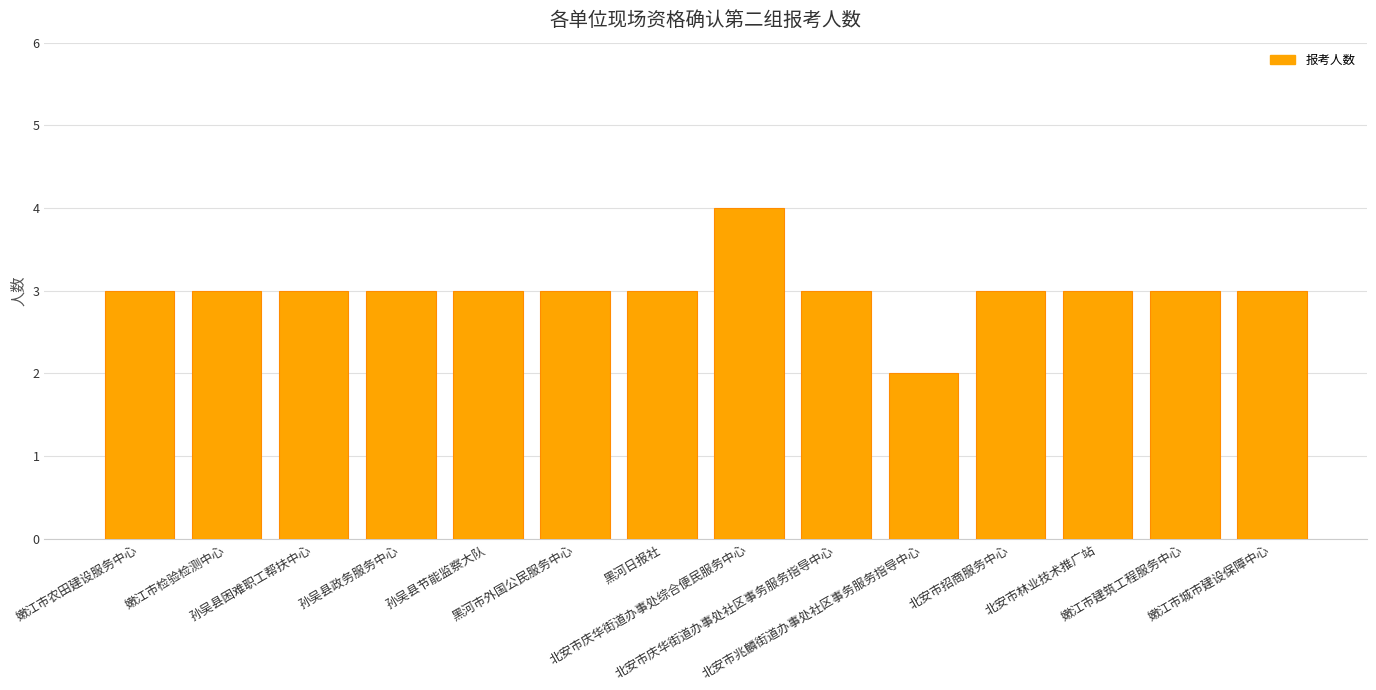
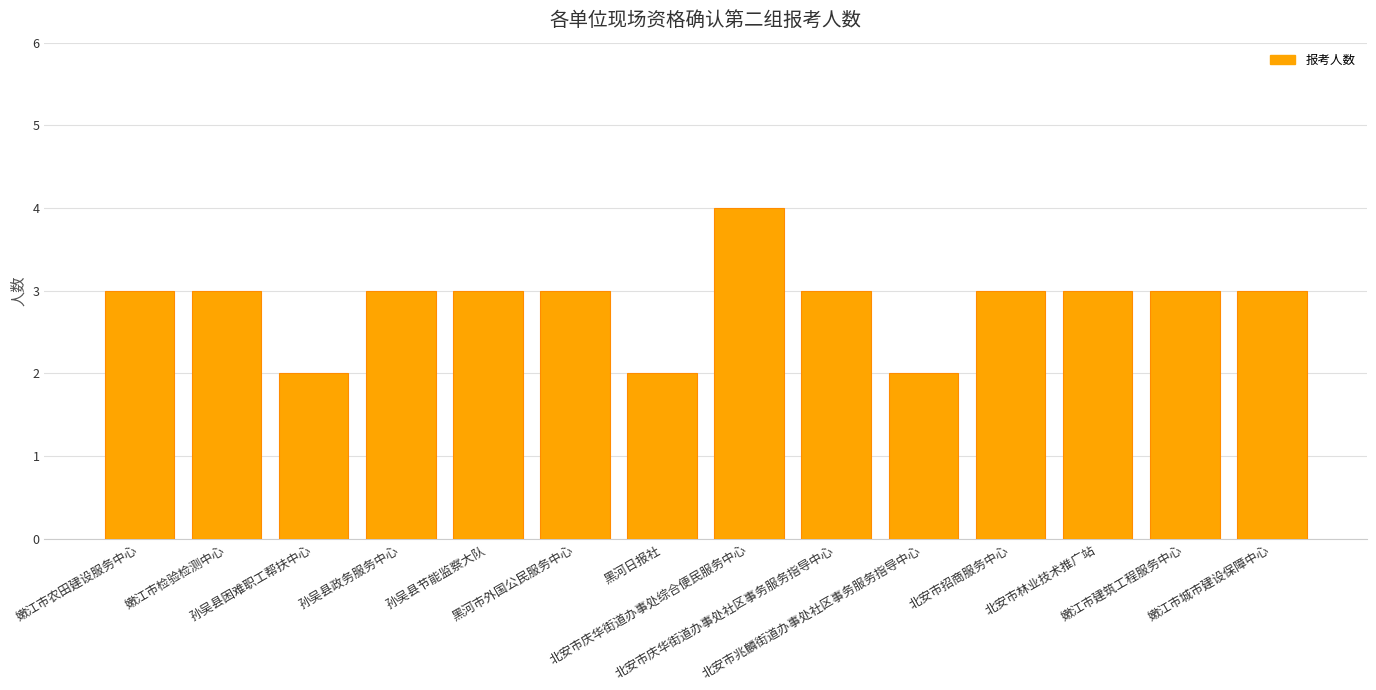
孙吴县困难职工帮扶中心: 3 -> 2
黑河日报社: 3 -> 2
